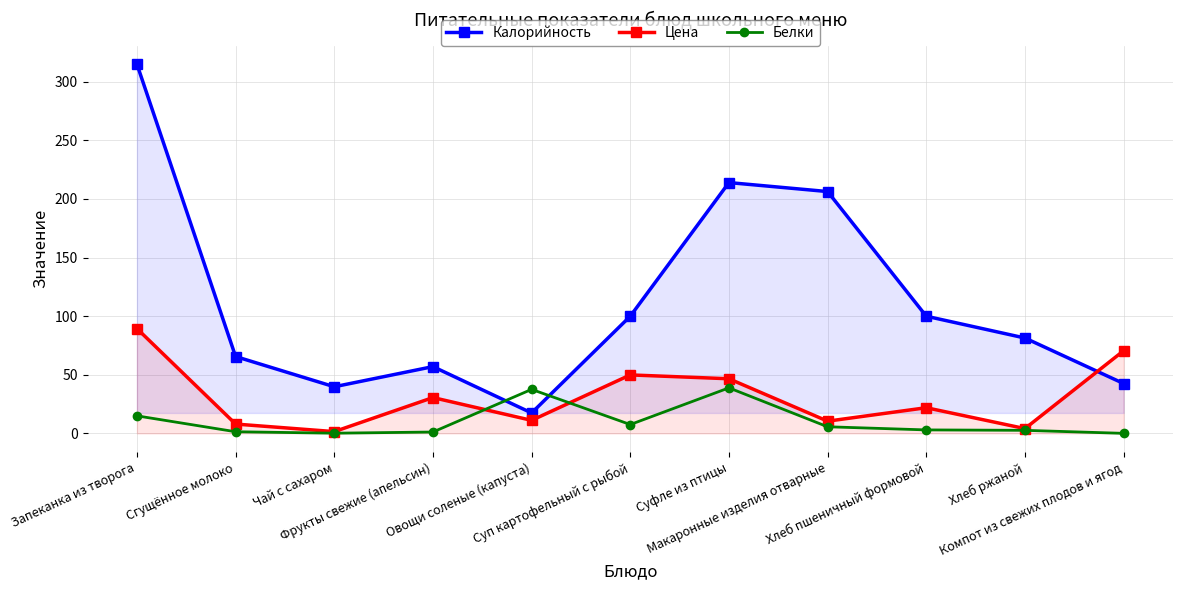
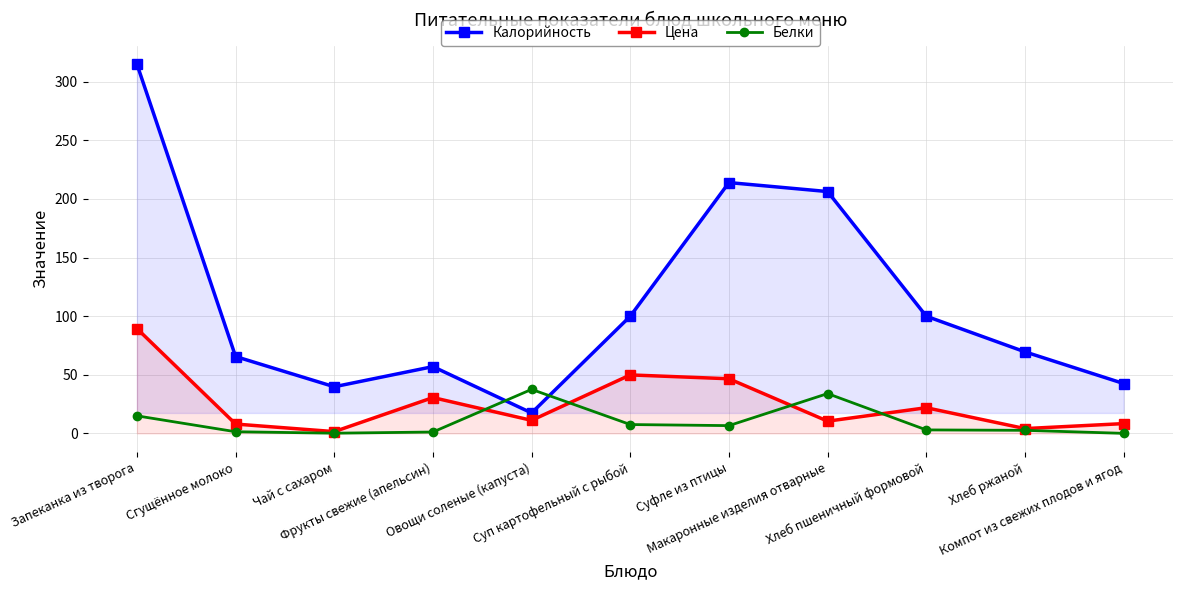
Белки, Суфле из птицы: 39 -> 7
Белки, Макаронные изделия отварные: 6 -> 34
Калорийность, Хлеб ржаной: 81 -> 70
Цена, Компот из свежих плодов и ягод: 71 -> 8
